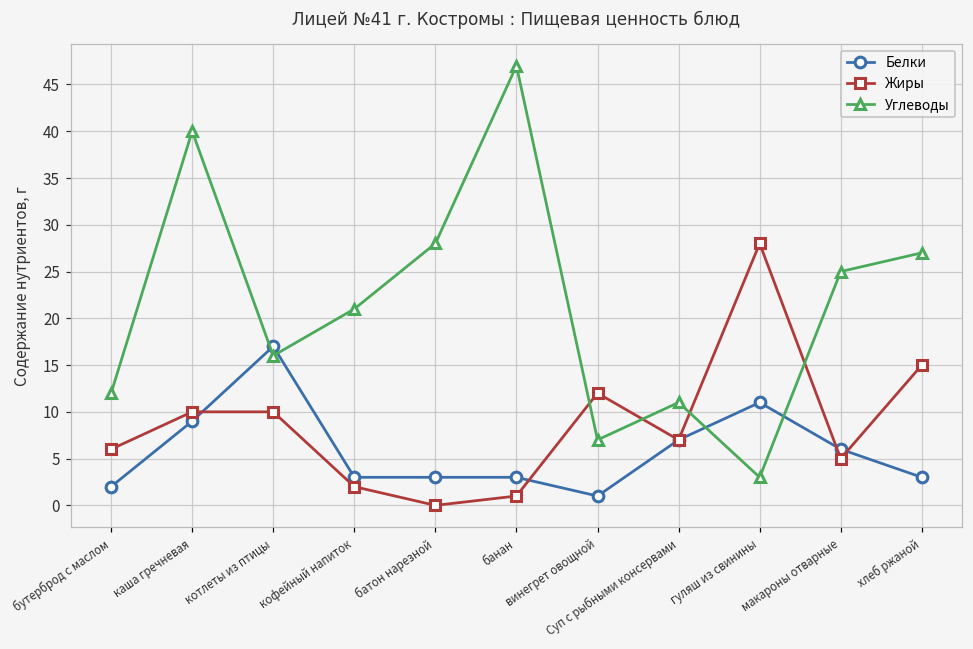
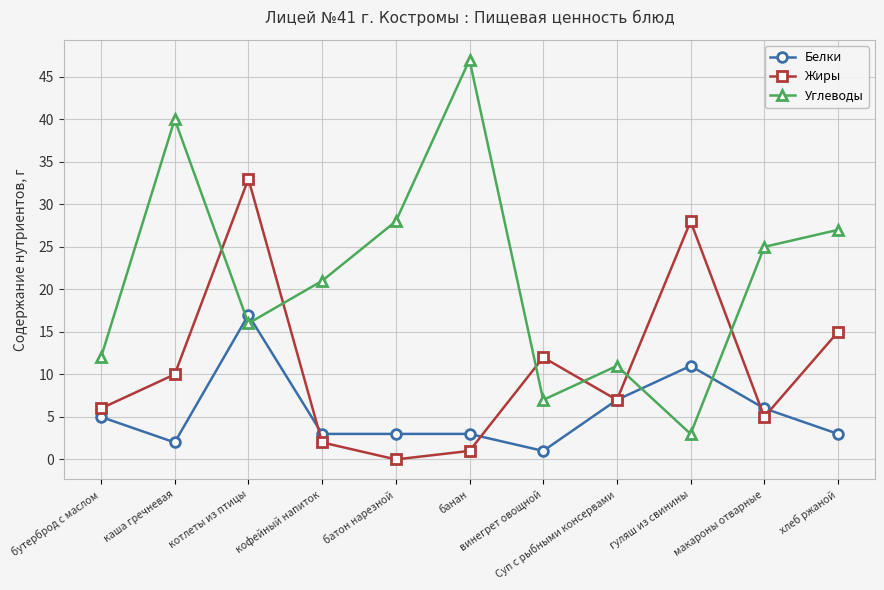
Белки, бутерброд с маслом: 2 -> 5
Белки, каша гречневая: 9 -> 2
Жиры, котлеты из птицы: 10 -> 33
